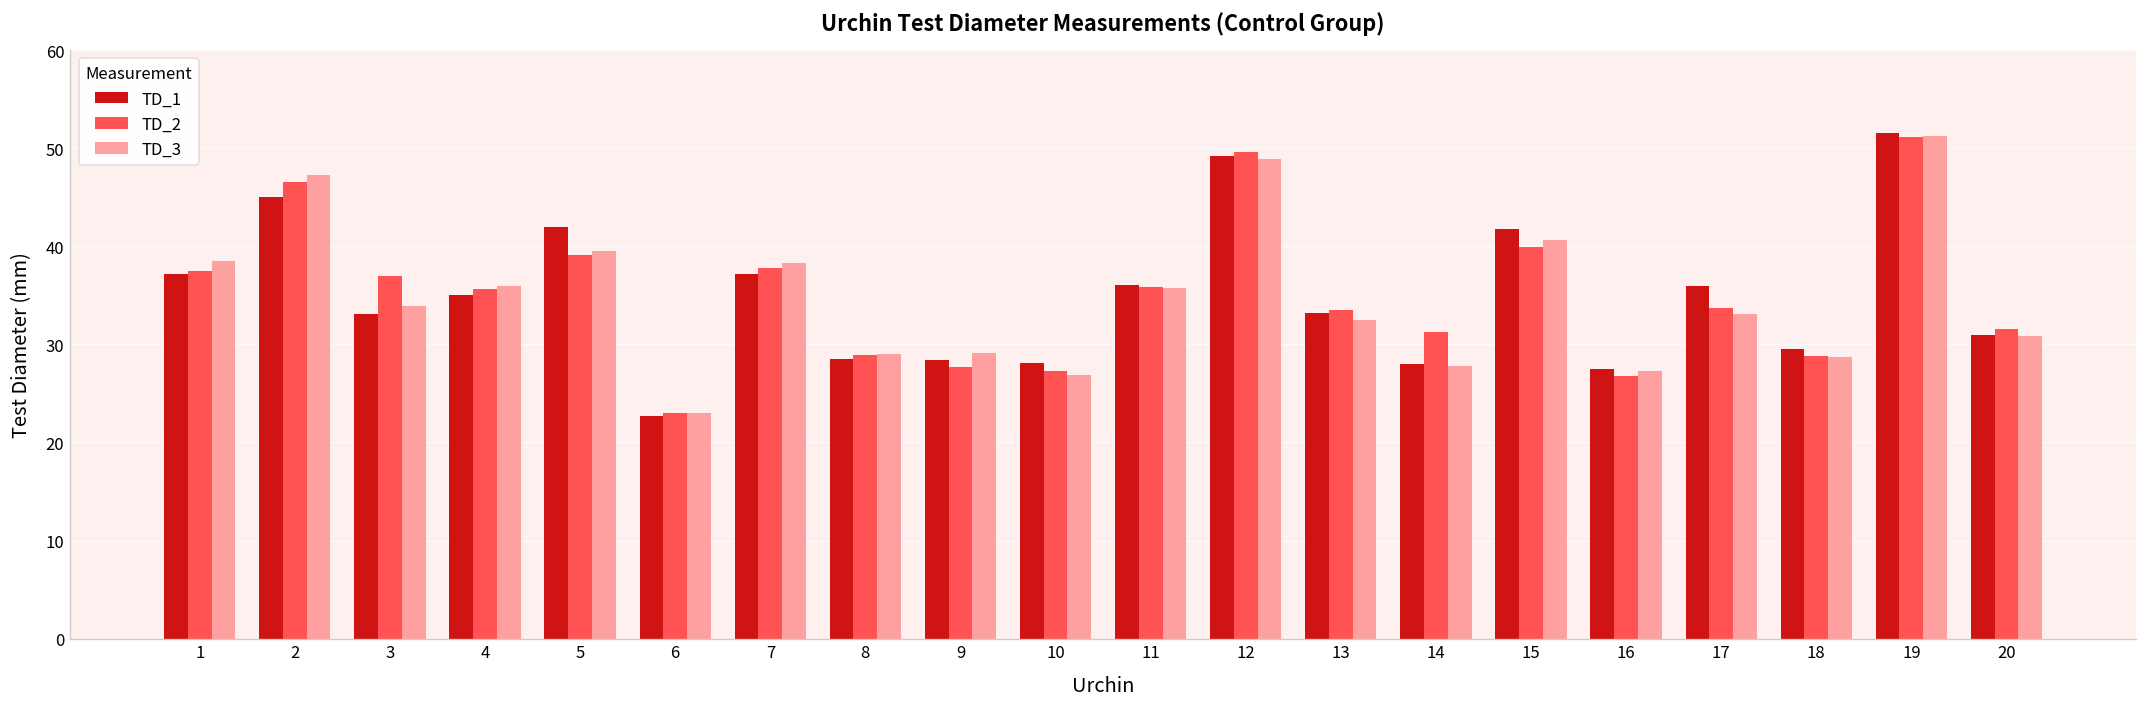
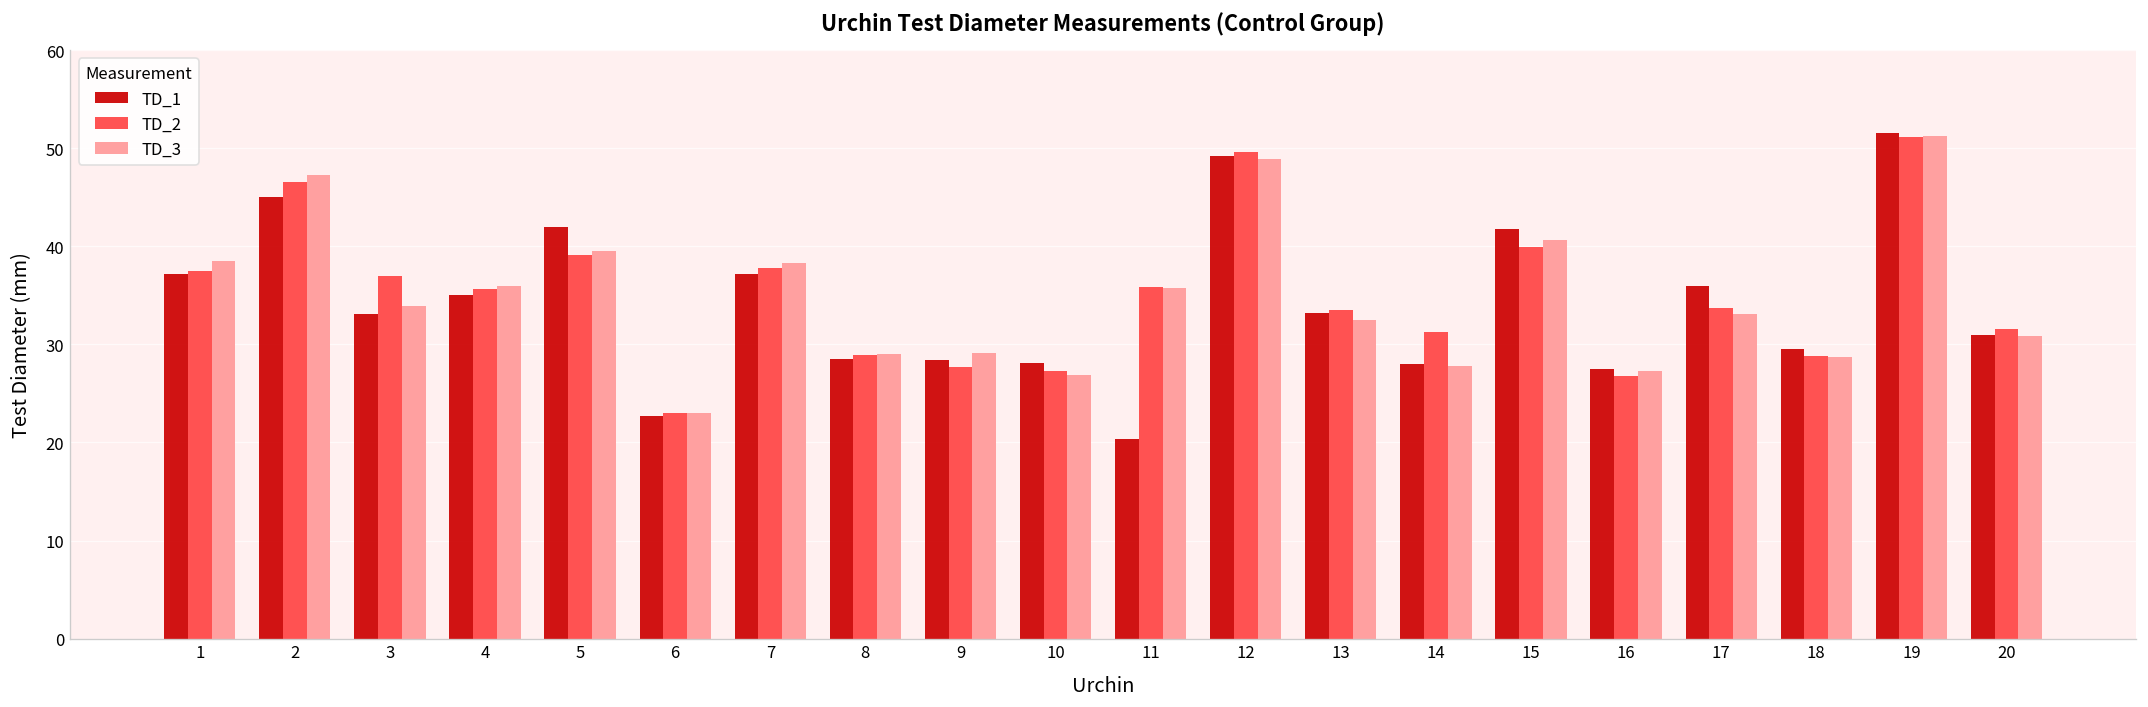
TD_1, 11: 36 -> 20
